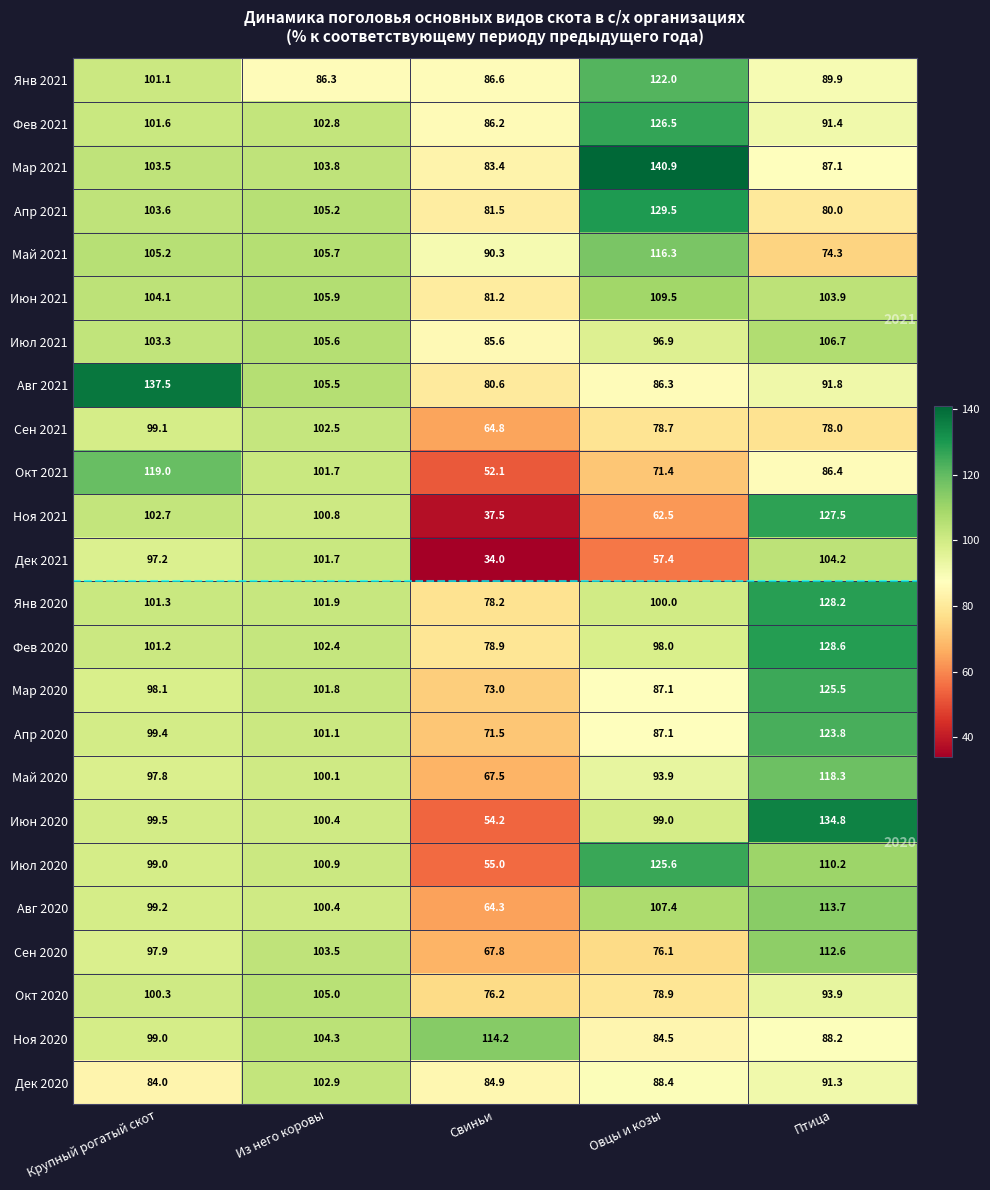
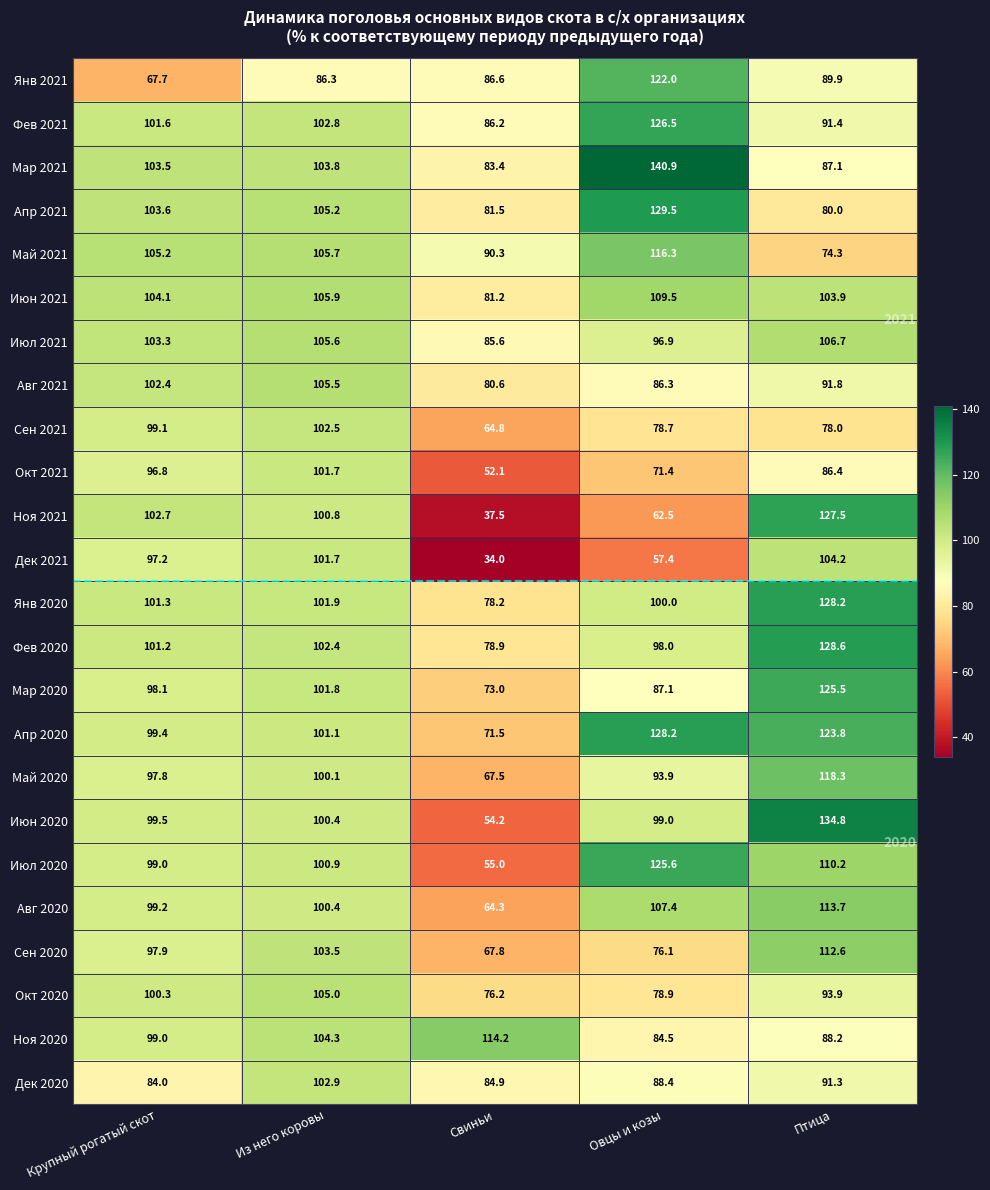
Янв 2021, Крупный рогатый скот: 101.1 -> 67.7
Авг 2021, Крупный рогатый скот: 137.5 -> 102.4
Окт 2021, Крупный рогатый скот: 119.0 -> 96.8
Апр 2020, Овцы и козы: 87.1 -> 128.2
